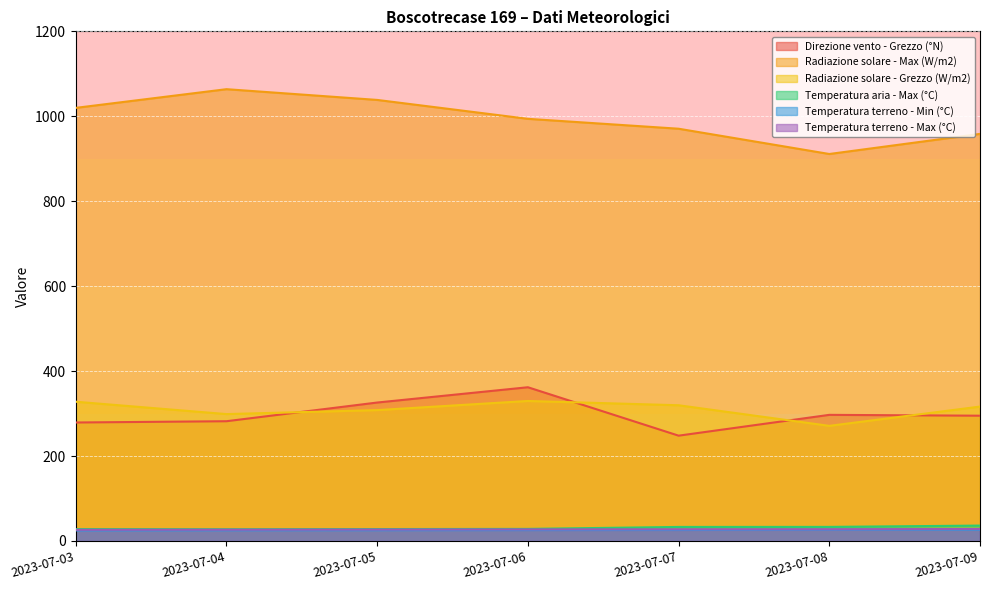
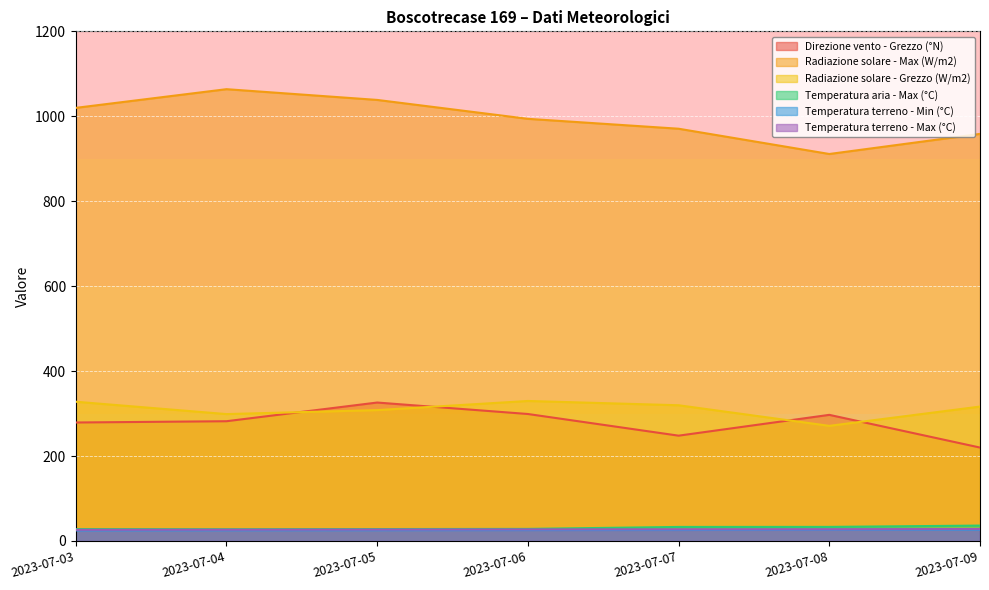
Direzione vento - Grezzo (°N), 2023-07-06: 360 -> 300
Direzione vento - Grezzo (°N), 2023-07-09: 300 -> 220
